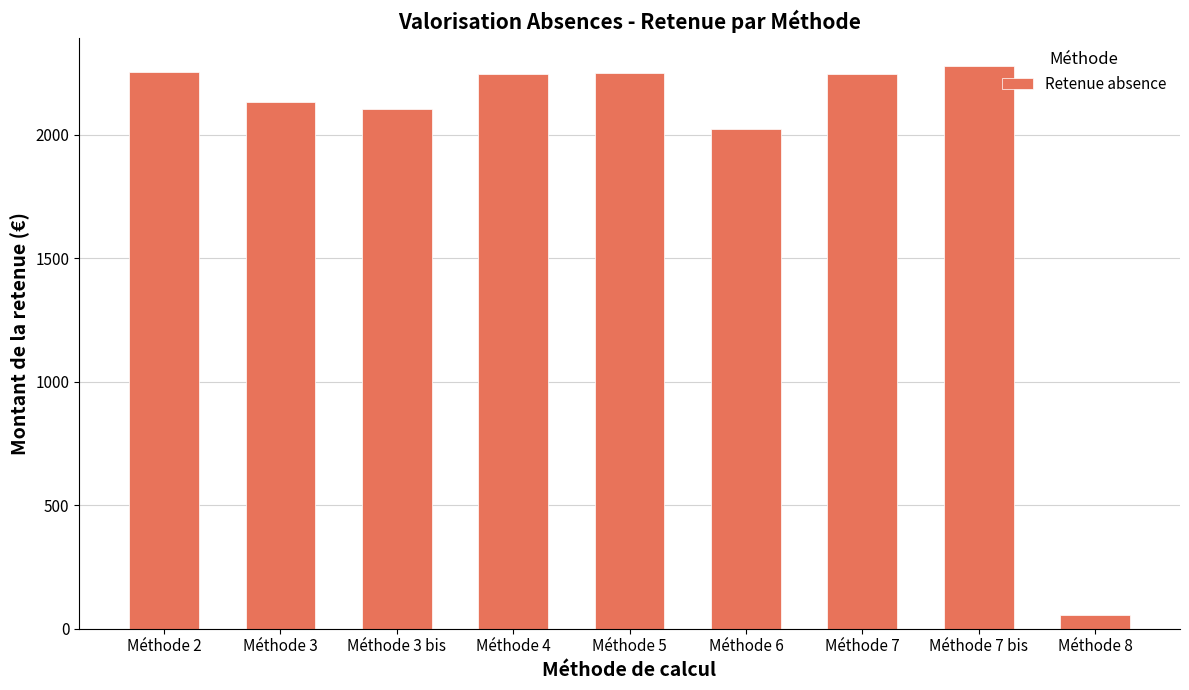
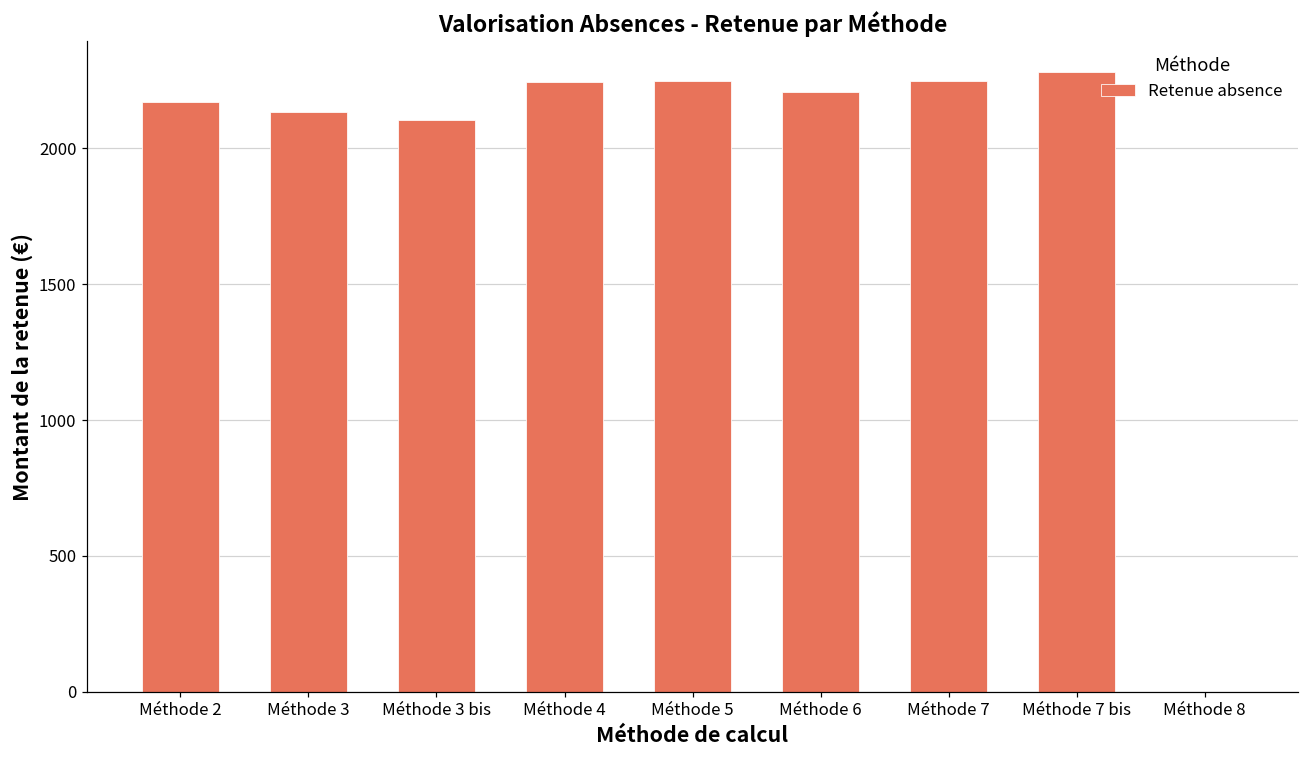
Méthode 2: 2250 -> 2170
Méthode 6: 2020 -> 2210
Méthode 8: 50 -> 0
